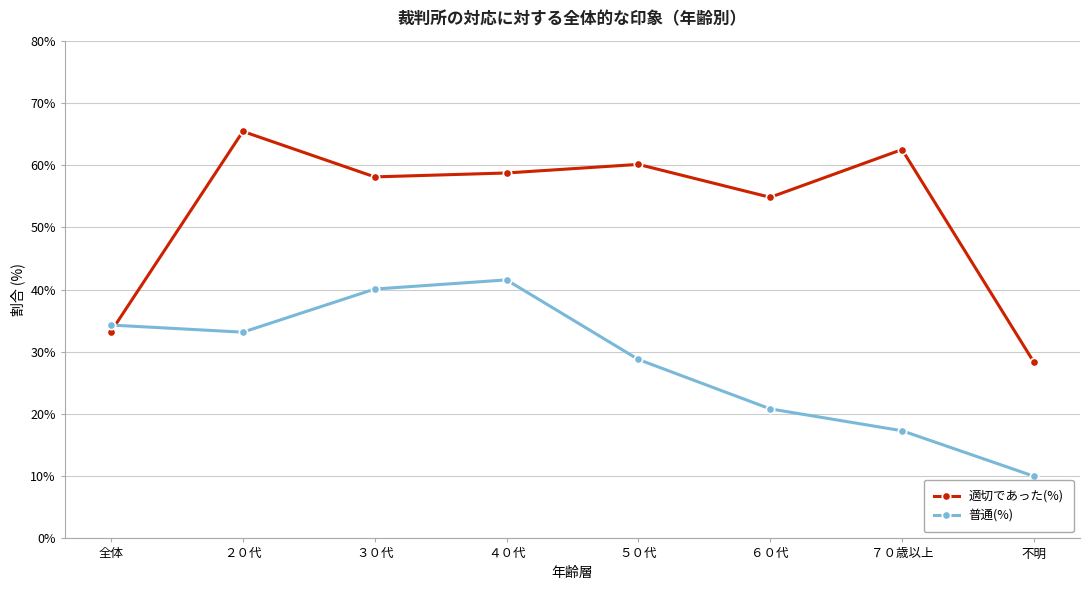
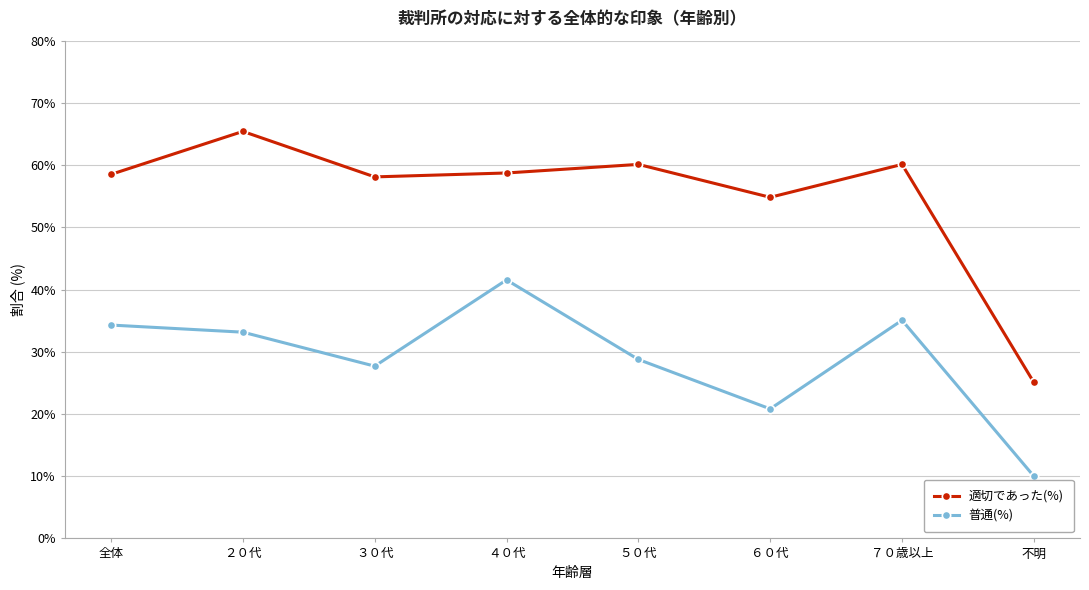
適切であった(%), 全体: 33% -> 59%
普通(%), ３０代: 40% -> 28%
適切であった(%), ７０歳以上: 63% -> 60%
普通(%), ７０歳以上: 17% -> 35%
適切であった(%), 不明: 28% -> 25%
